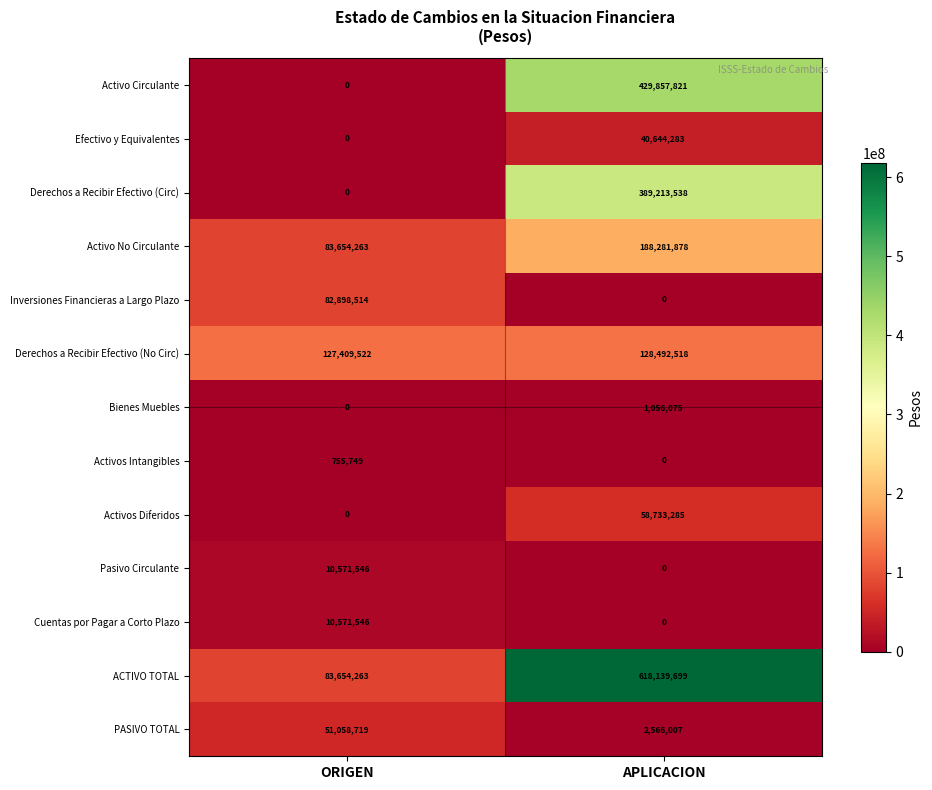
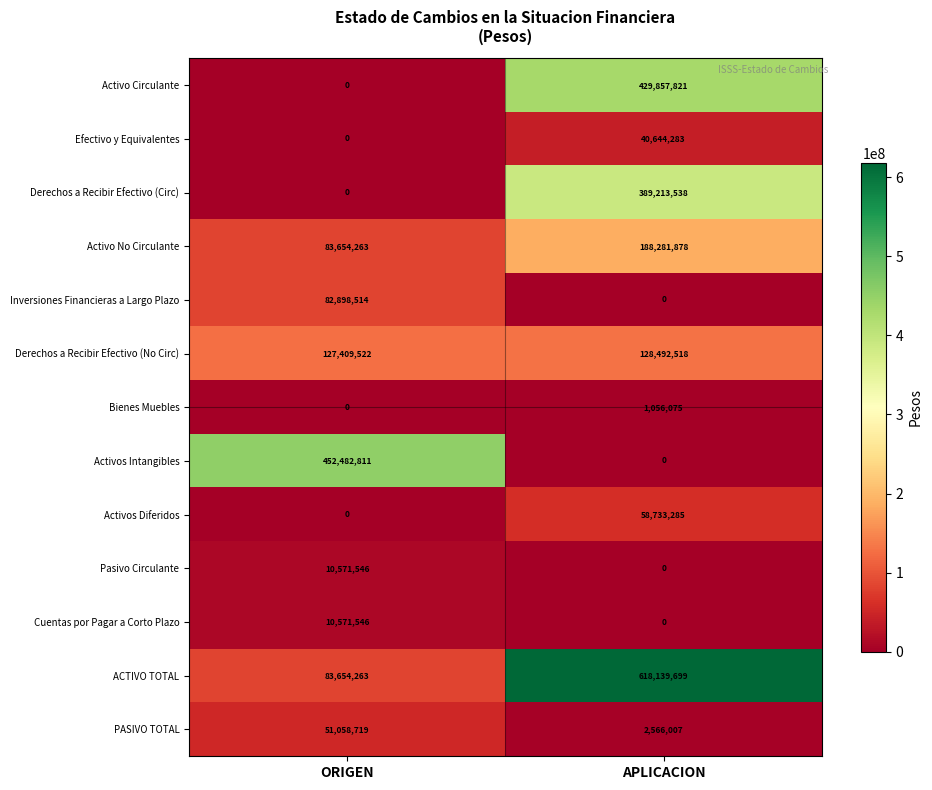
Activos Intangibles, ORIGEN: 755,749 -> 452,482,811
